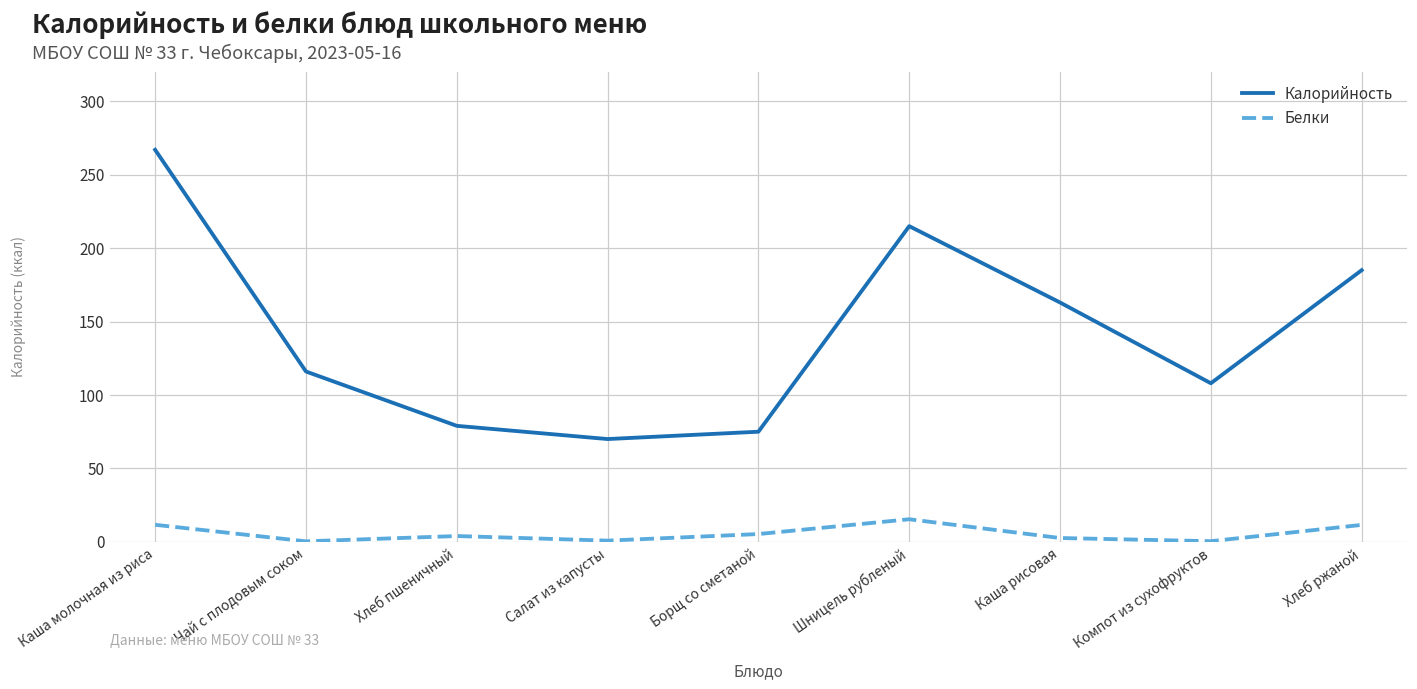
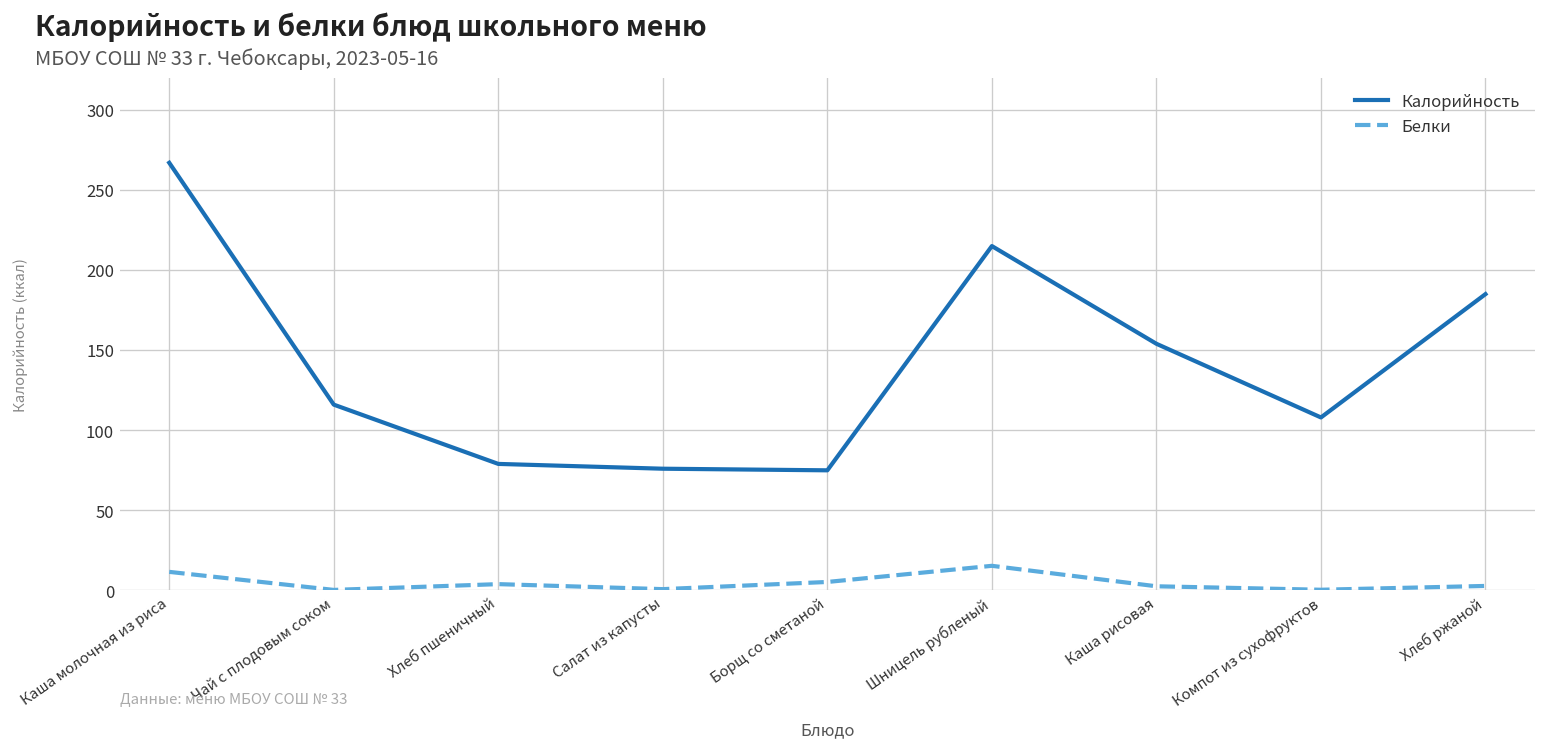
Калорийность, Салат из капусты: 70 -> 76
Калорийность, Каша рисовая: 163 -> 154
Белки, Хлеб ржаной: 12 -> 3
